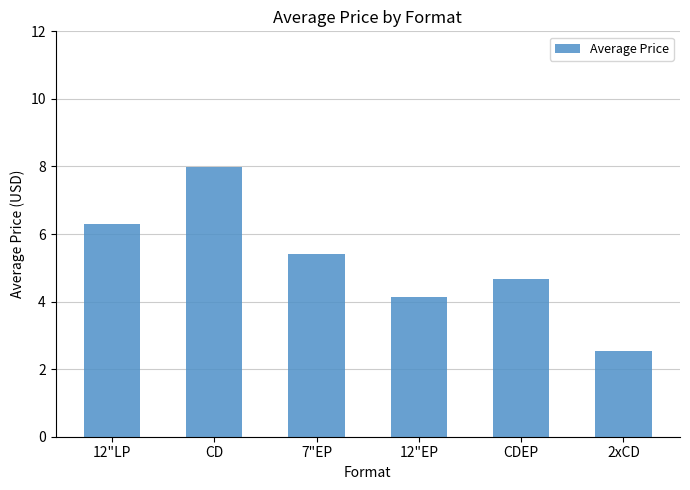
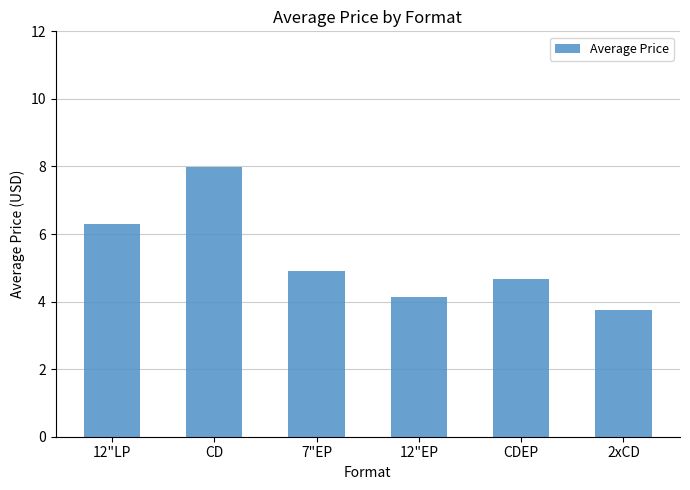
7"EP: 5.4 -> 4.9
2xCD: 2.5 -> 3.8
